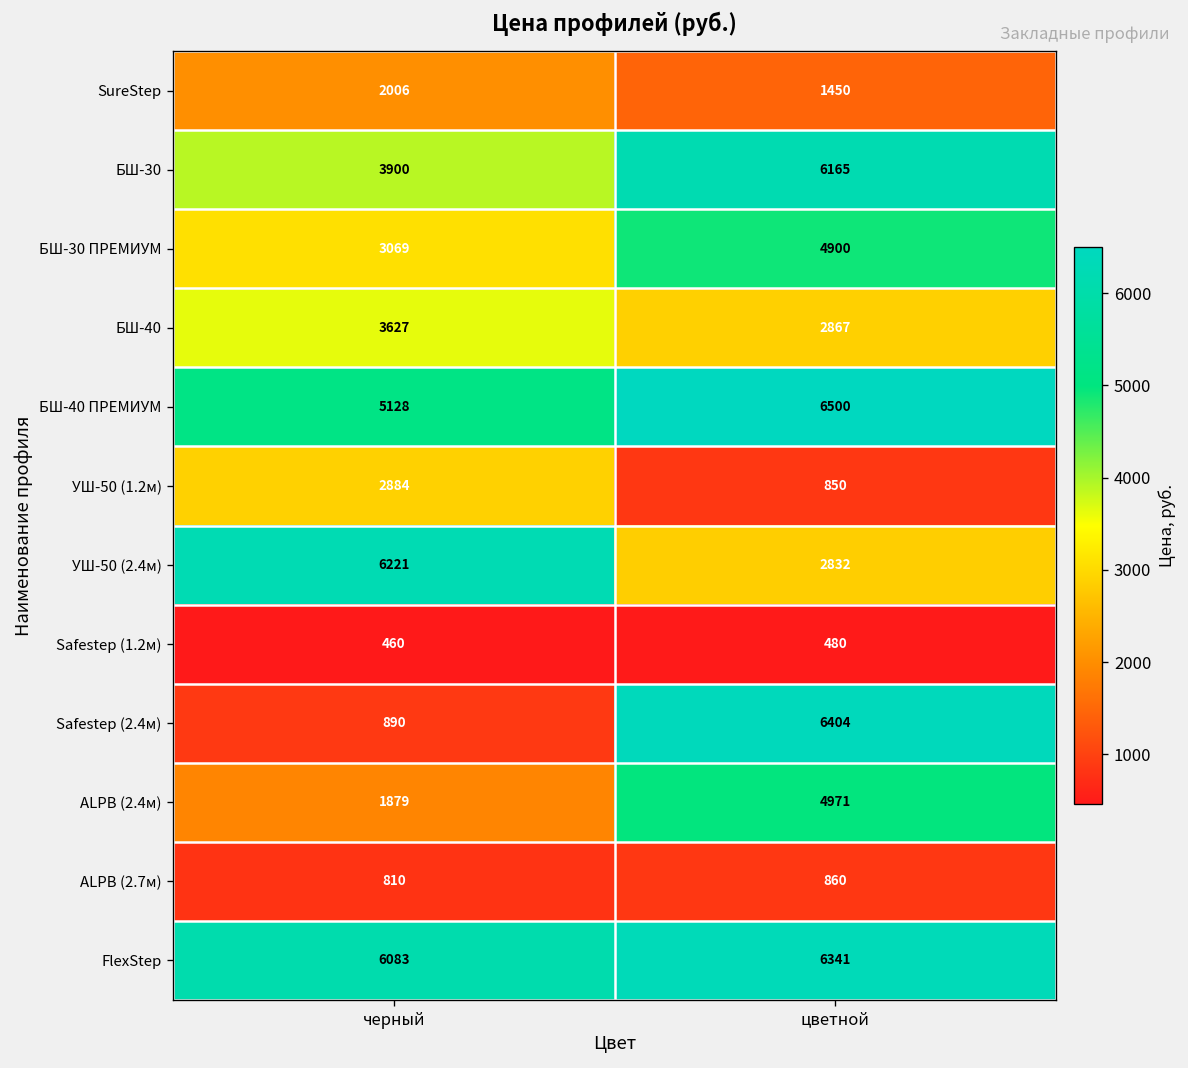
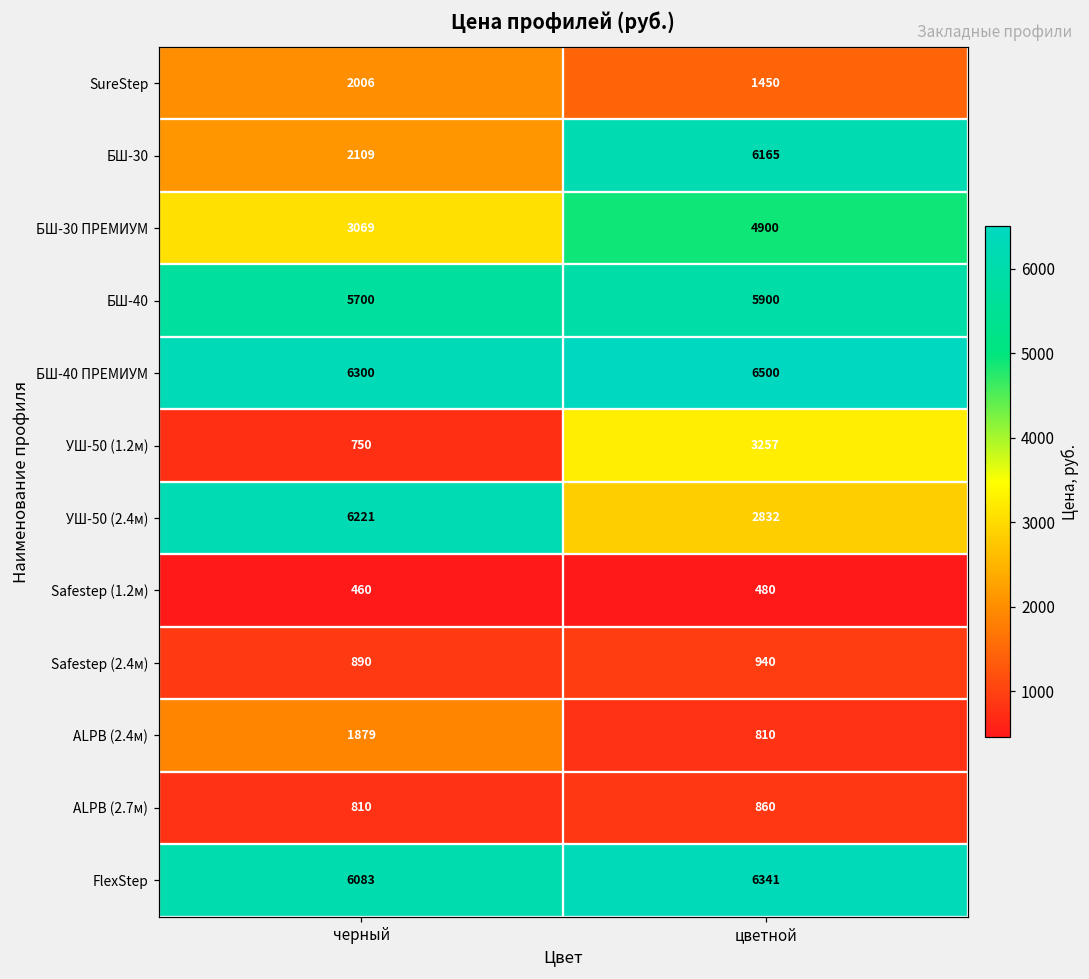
БШ-30, черный: 3900 -> 2109
БШ-40, черный: 3627 -> 5700
БШ-40, цветной: 2867 -> 5900
БШ-40 ПРЕМИУМ, черный: 5128 -> 6300
УШ-50 (1.2м), черный: 2884 -> 750
УШ-50 (1.2м), цветной: 850 -> 3257
Safestep (2.4м), цветной: 6404 -> 940
ALPB (2.4м), цветной: 4971 -> 810
